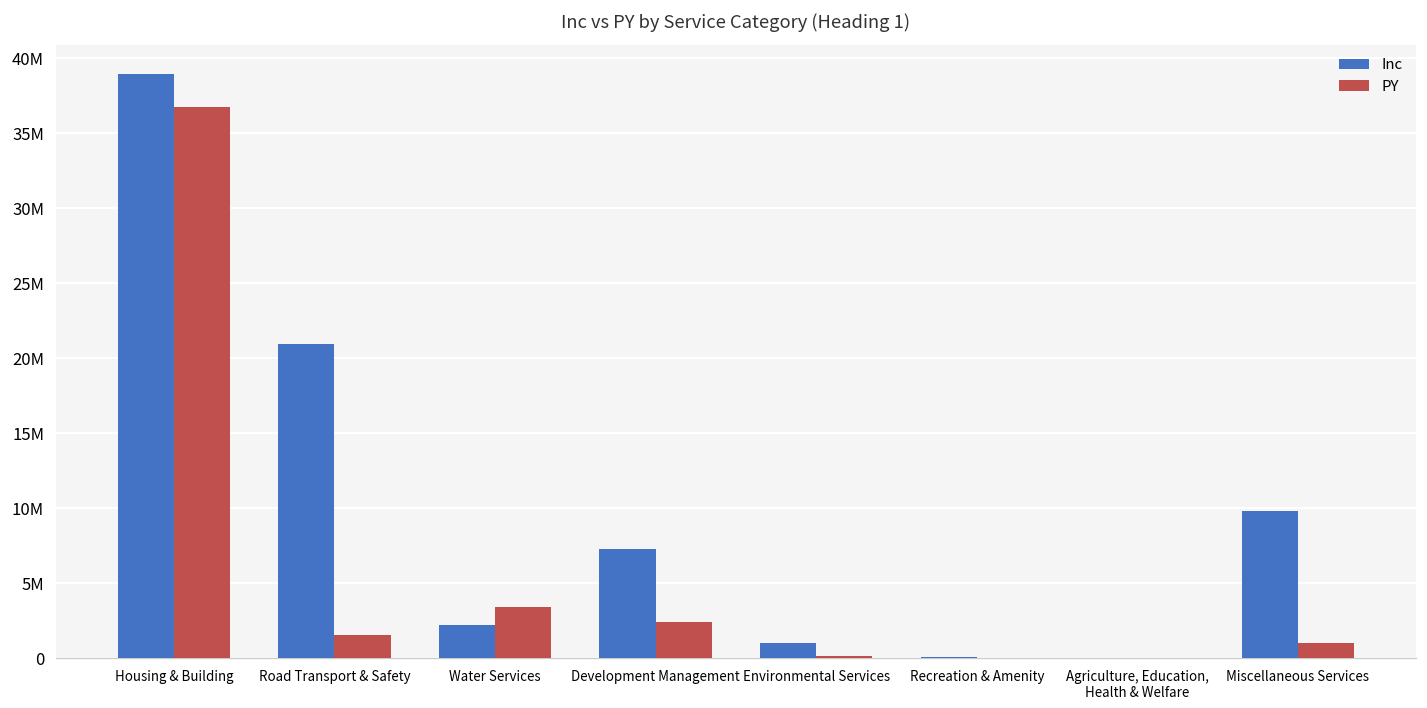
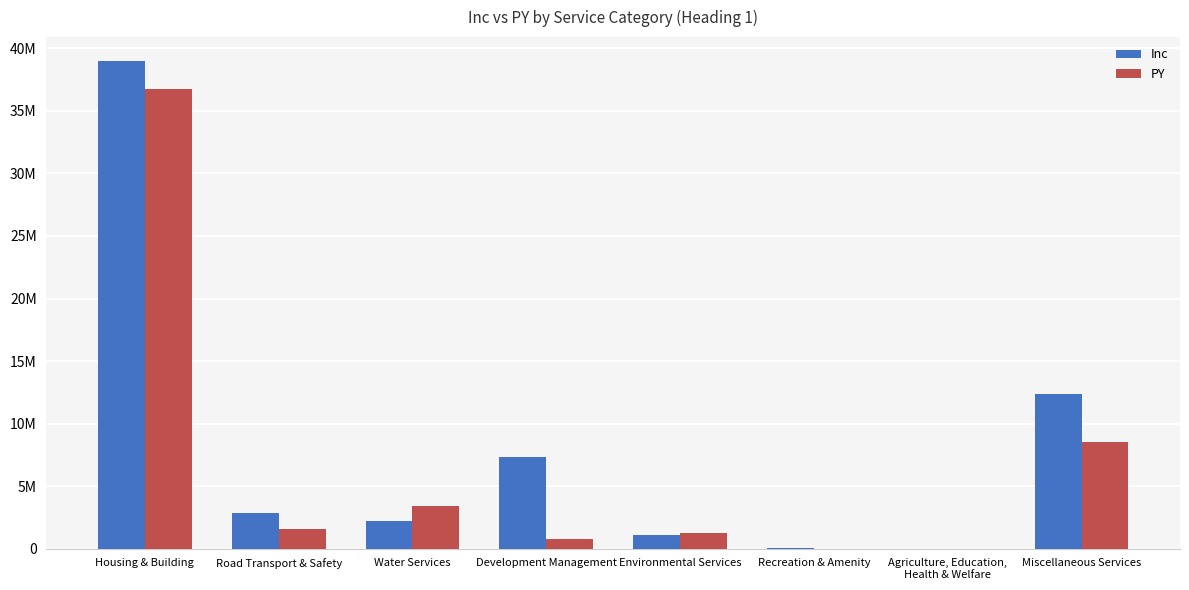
Inc, Road Transport & Safety: 21000000 -> 2900000
PY, Development Management: 2400000 -> 800000
PY, Environmental Services: 200000 -> 1300000
Inc, Miscellaneous Services: 9800000 -> 12400000
PY, Miscellaneous Services: 1000000 -> 8500000
